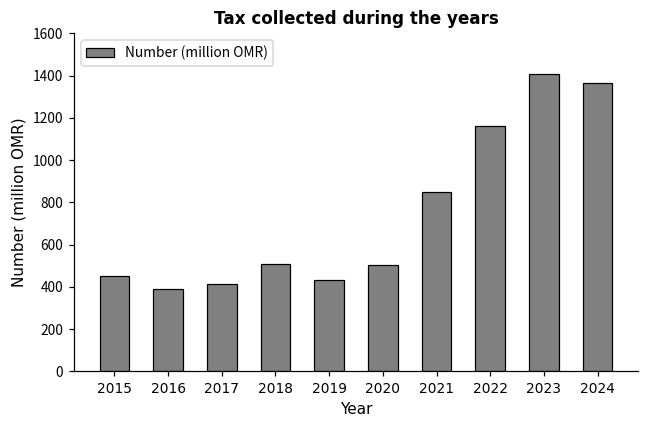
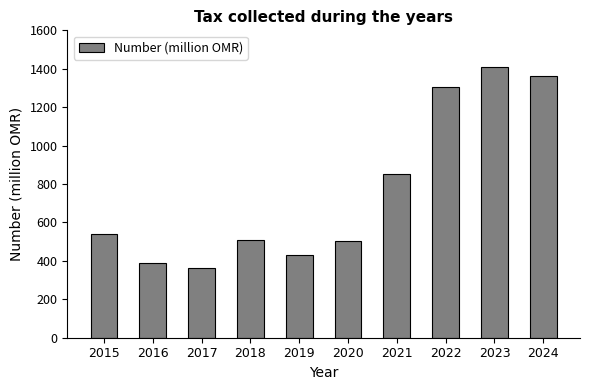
2015: 450 -> 540
2017: 420 -> 360
2022: 1160 -> 1310
